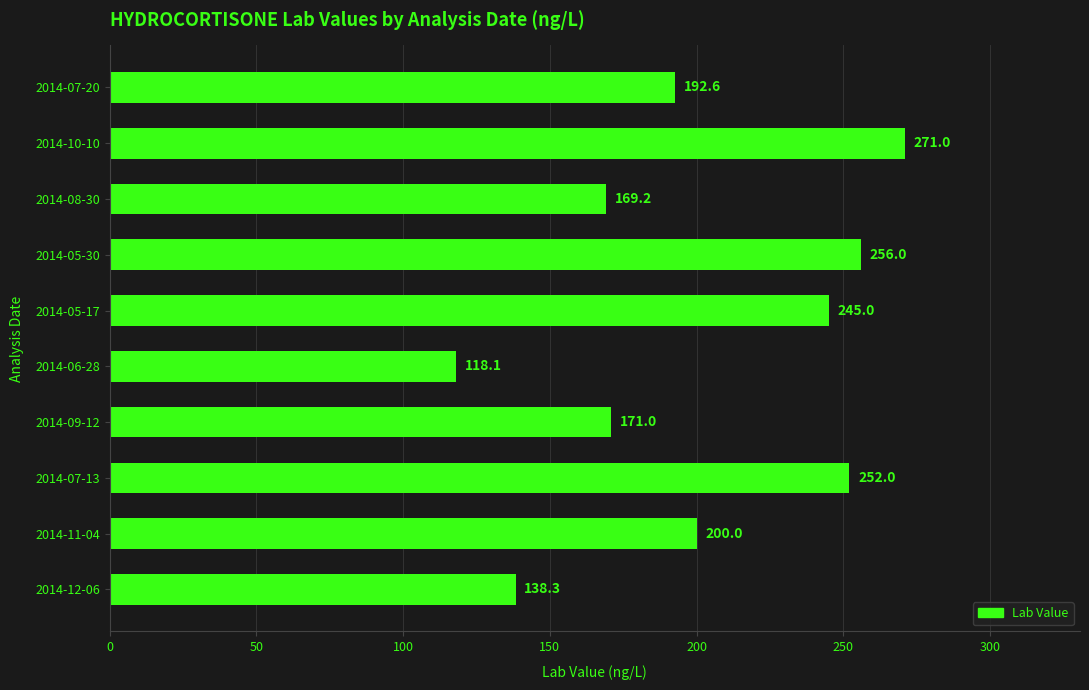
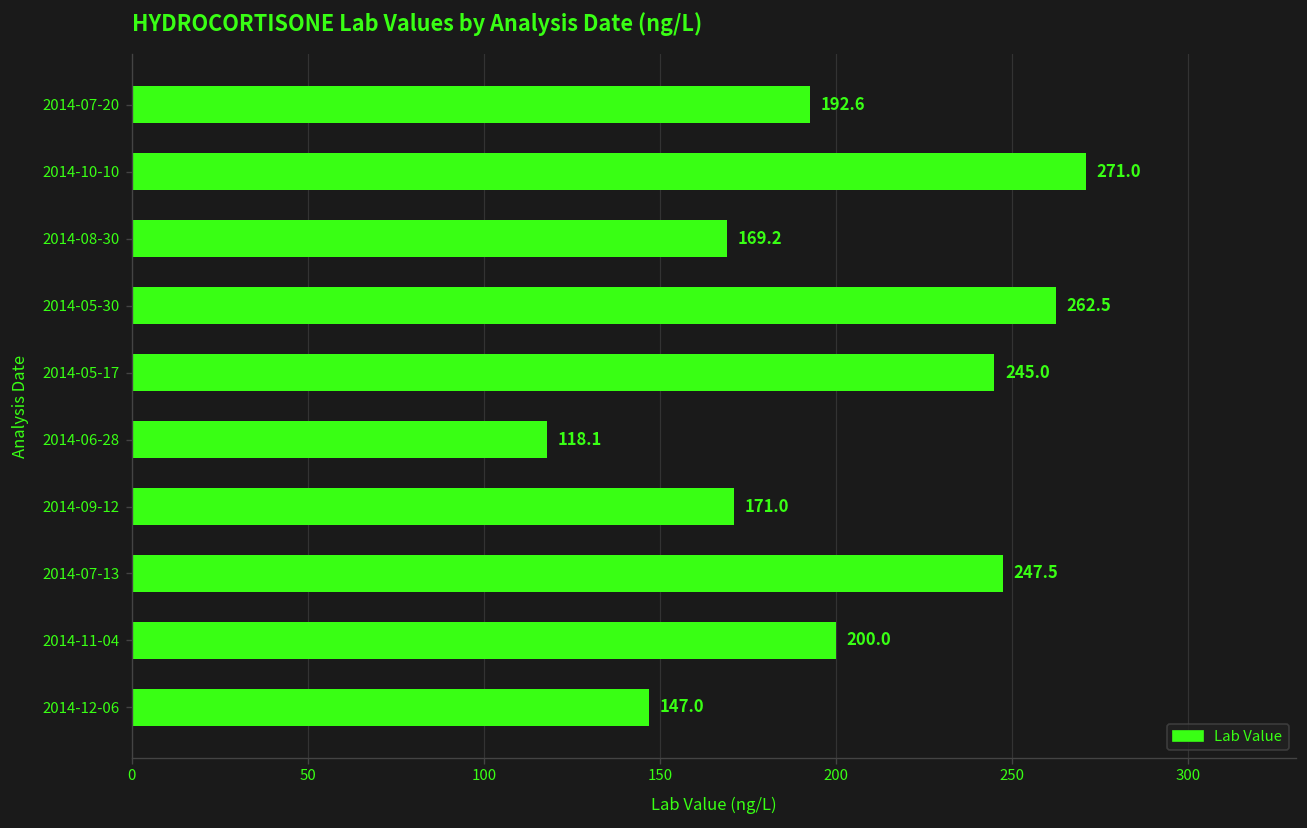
2014-05-30: 256.0 -> 262.5
2014-07-13: 252.0 -> 247.5
2014-12-06: 138.3 -> 147.0
